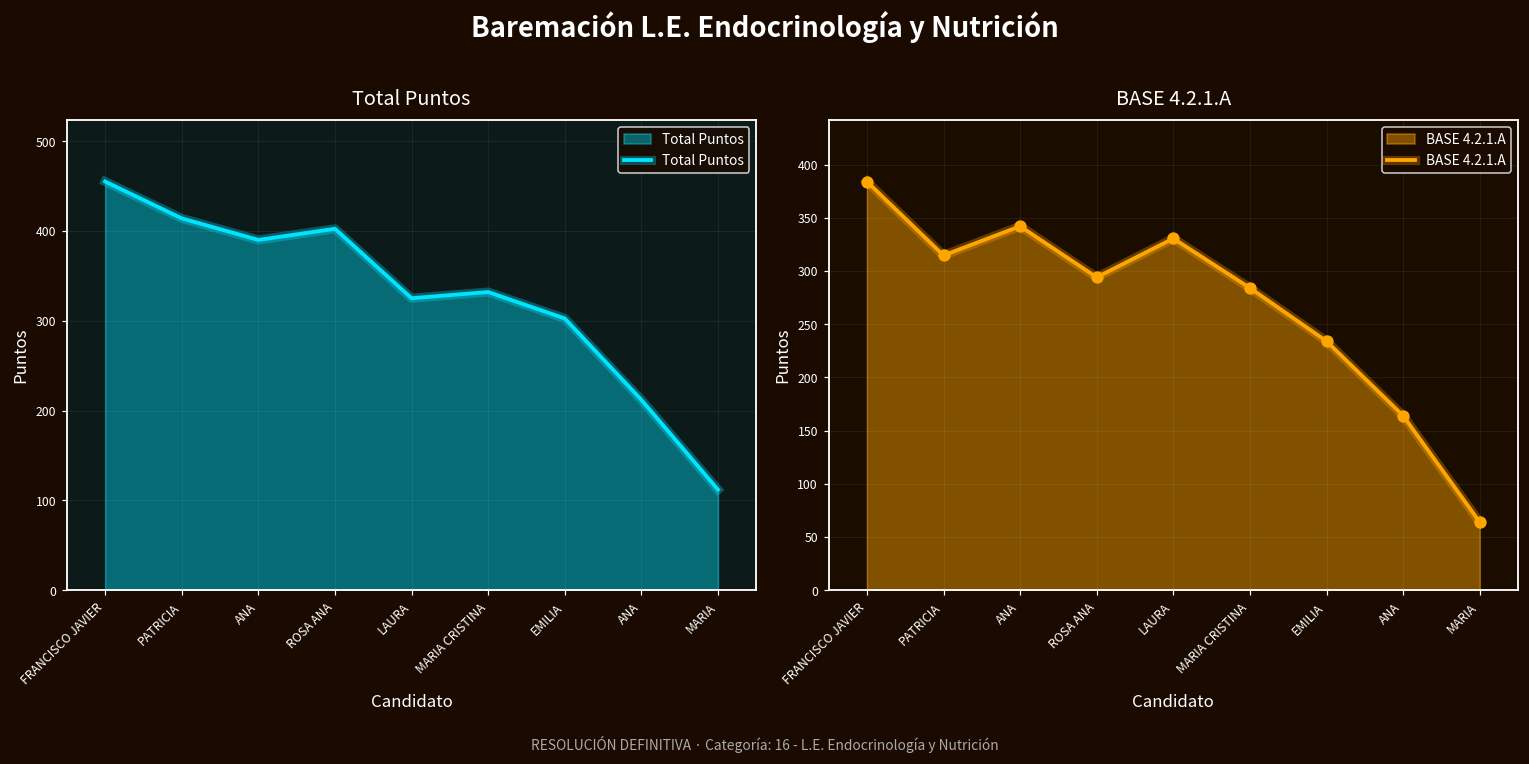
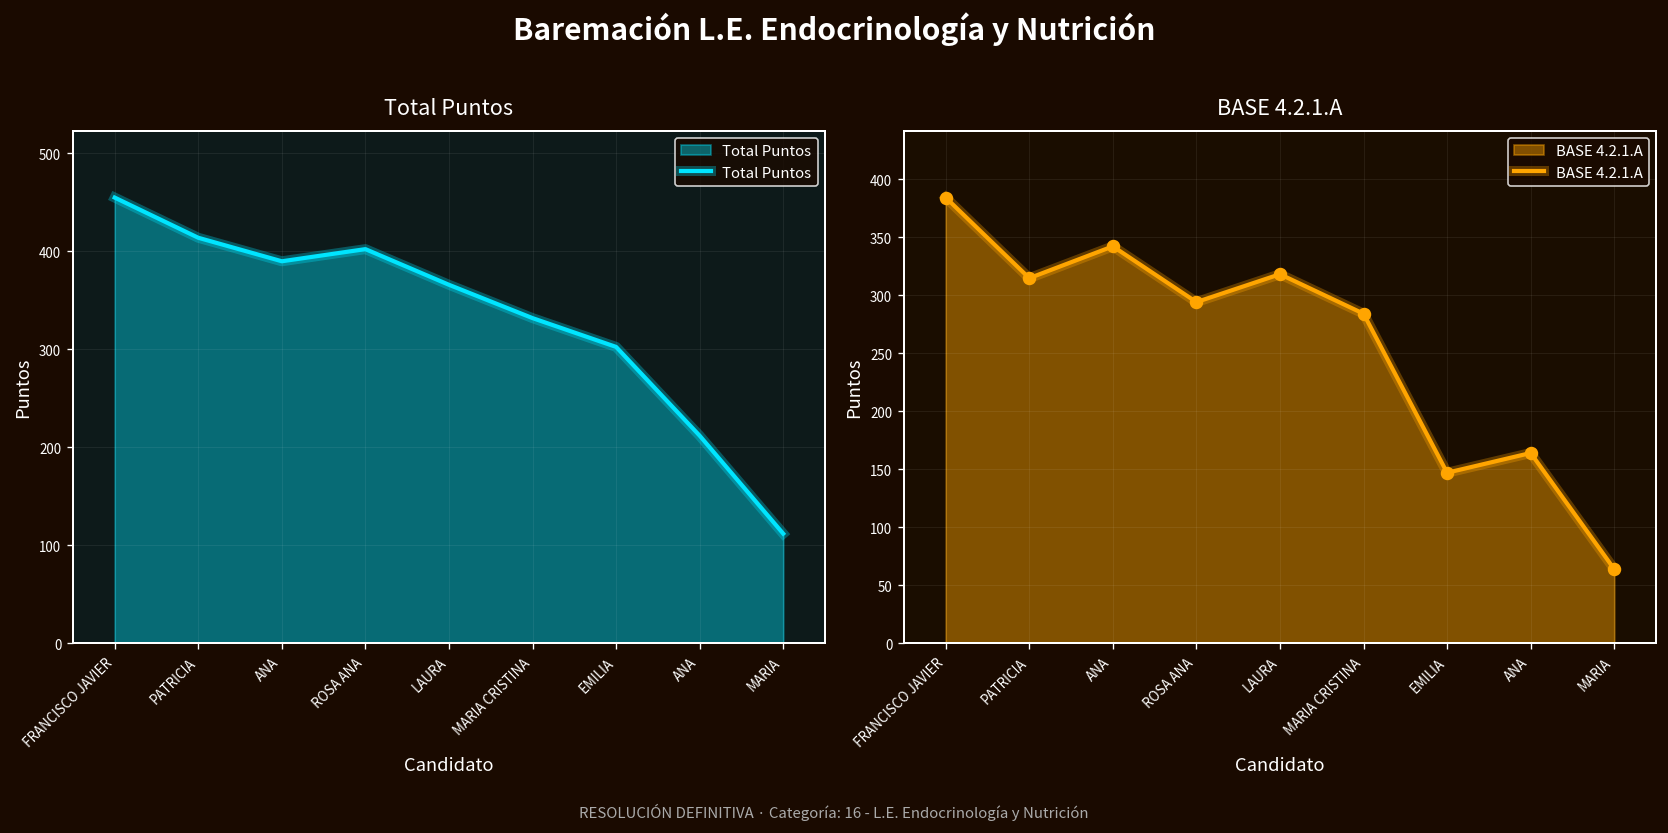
Total Puntos, LAURA: 330 -> 370
BASE 4.2.1.A, LAURA: 330 -> 320
BASE 4.2.1.A, EMILIA: 230 -> 150
